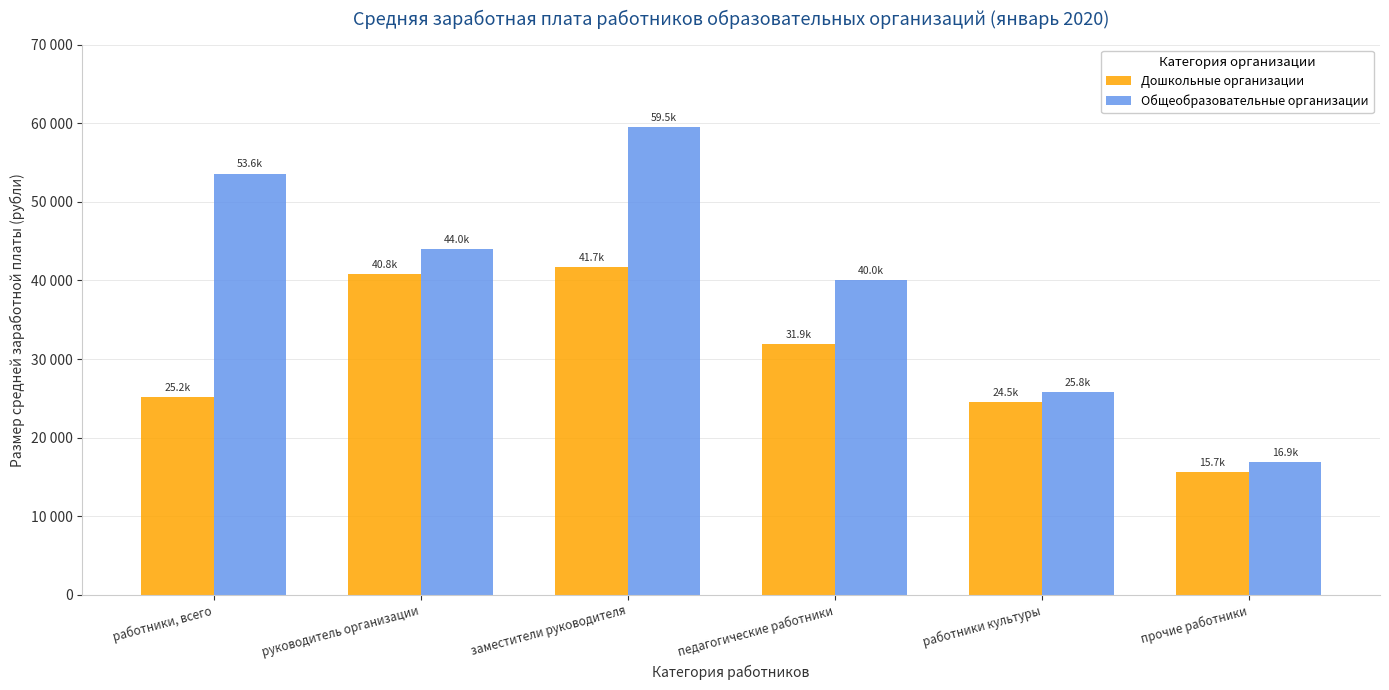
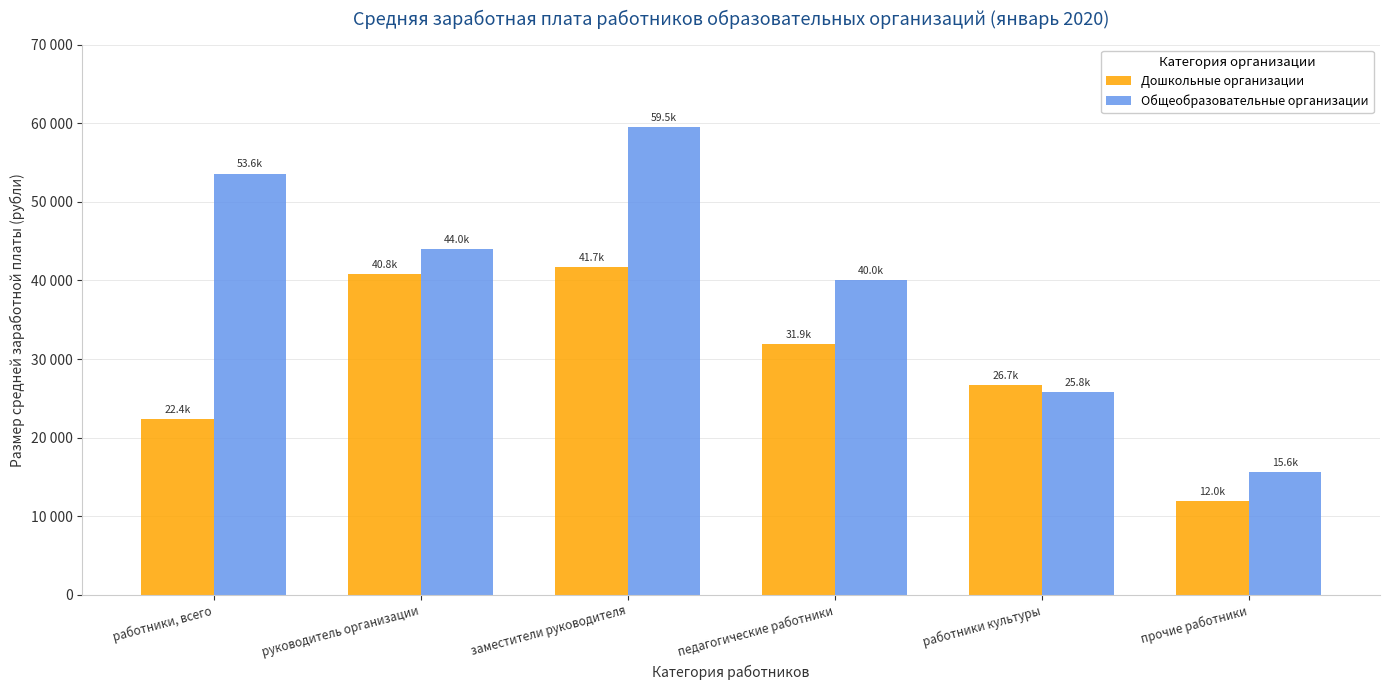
Дошкольные организации, работники, всего: 25.2k -> 22.4k
Дошкольные организации, работники культуры: 24.5k -> 26.7k
Дошкольные организации, прочие работники: 15.7k -> 12.0k
Общеобразовательные организации, прочие работники: 16.9k -> 15.6k
